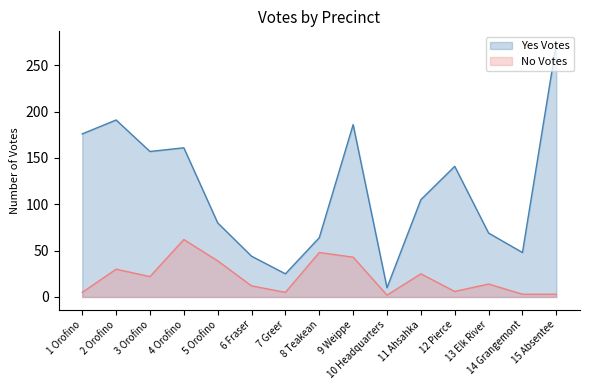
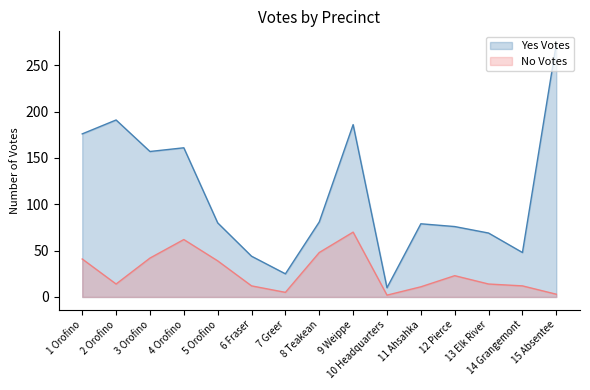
No Votes, 1 Orofino: 10 -> 40
No Votes, 2 Orofino: 30 -> 10
No Votes, 3 Orofino: 20 -> 40
Yes Votes, 8 Teakean: 60 -> 80
No Votes, 9 Weippe: 40 -> 70
Yes Votes, 11 Ahsahka: 110 -> 80
No Votes, 11 Ahsahka: 30 -> 10
Yes Votes, 12 Pierce: 140 -> 80
No Votes, 12 Pierce: 10 -> 20
No Votes, 14 Grangemont: 0 -> 10
